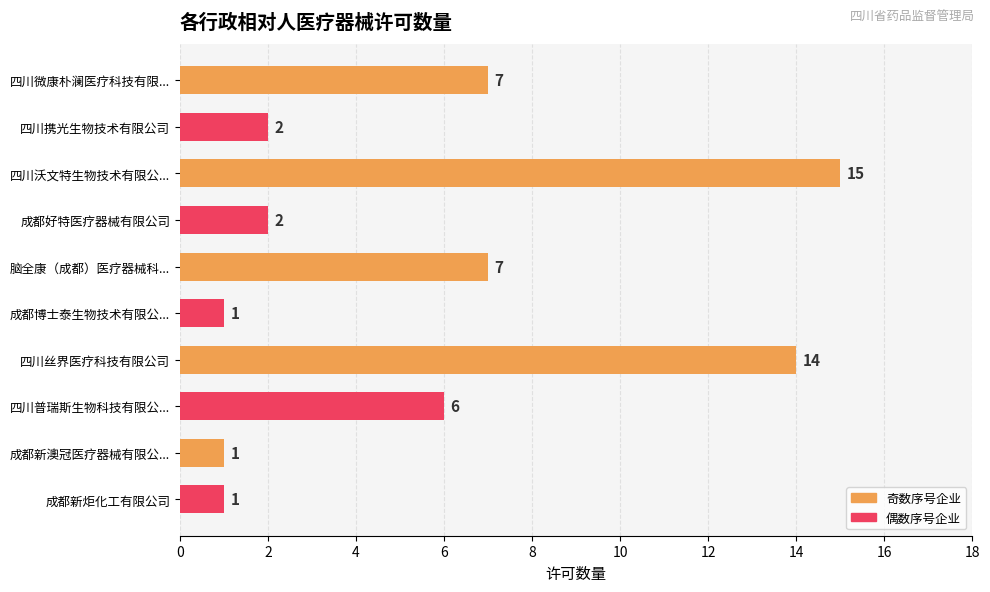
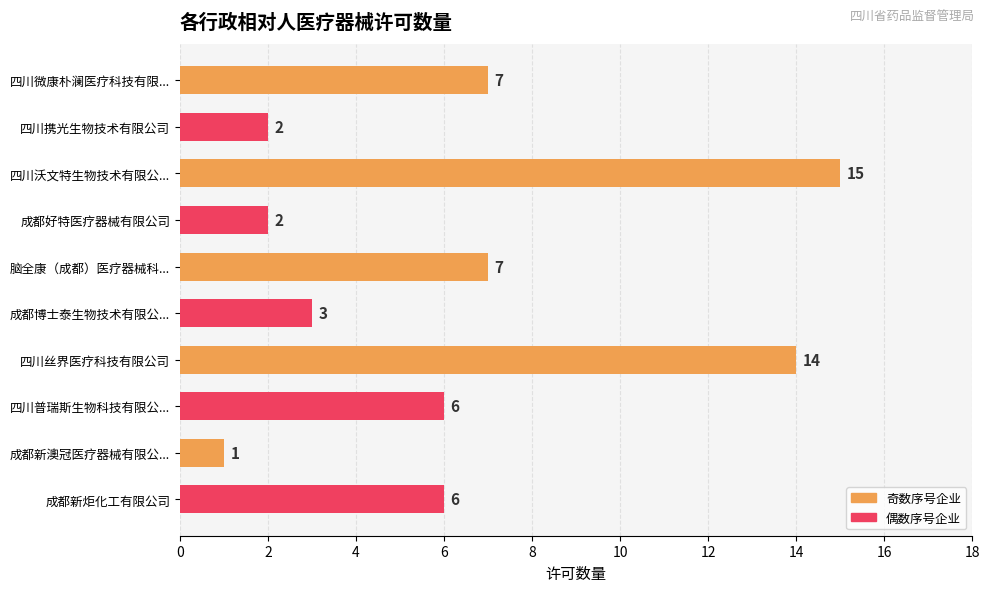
成都博士泰生物技术有限公...: 1 -> 3
成都新炬化工有限公司: 1 -> 6
